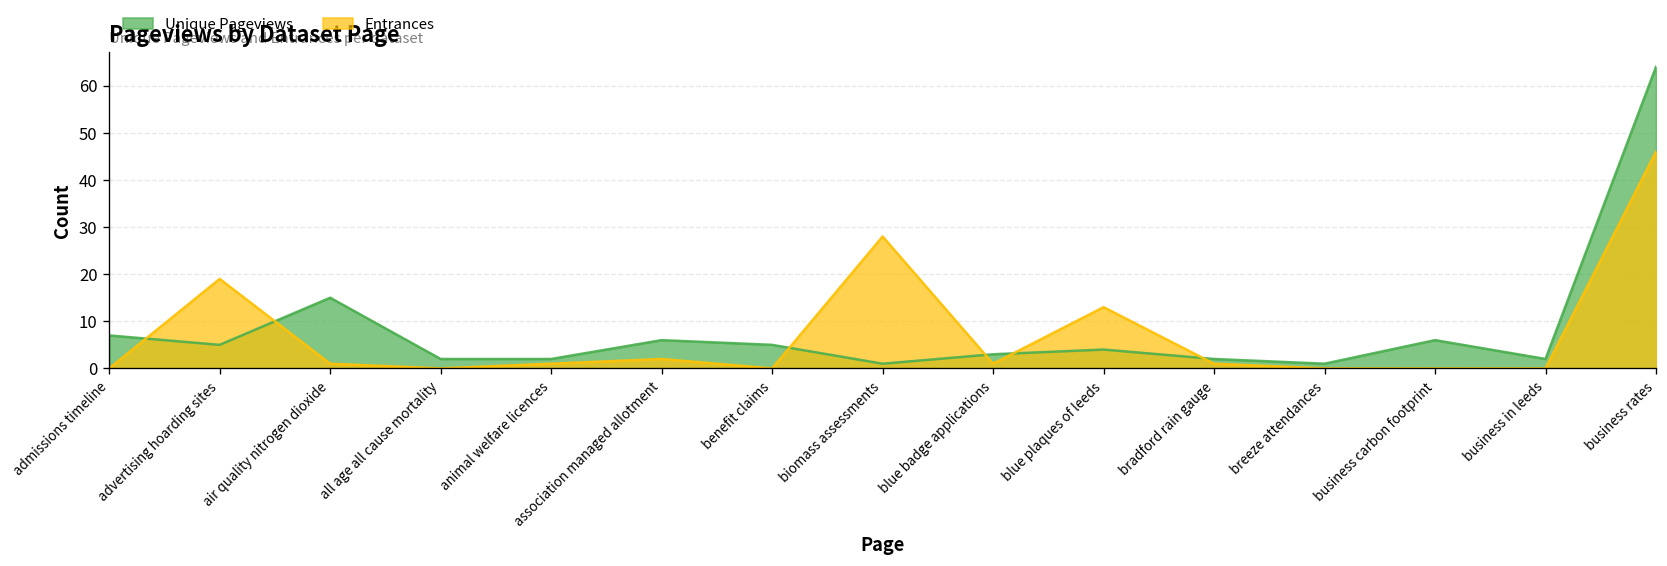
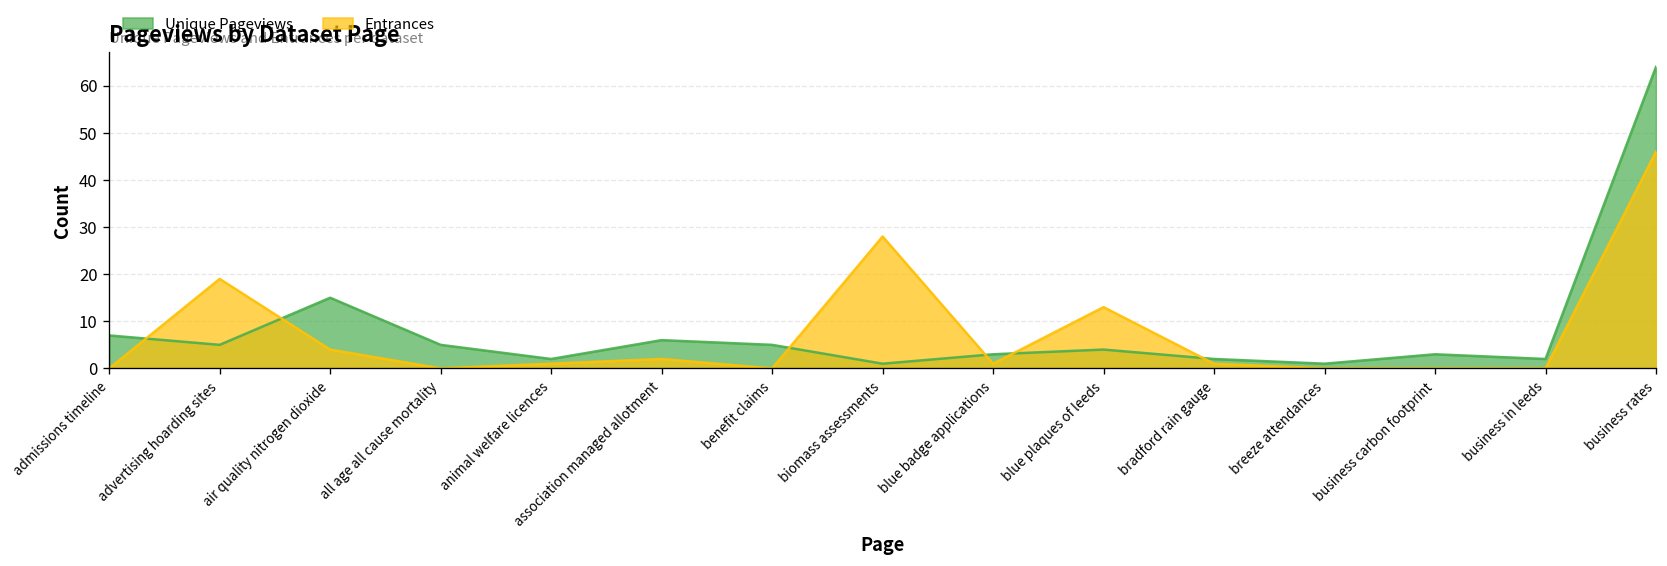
Entrances, air quality nitrogen dioxide: 1 -> 4
Unique Pageviews, all age all cause mortality: 2 -> 5
Unique Pageviews, business carbon footprint: 6 -> 3
